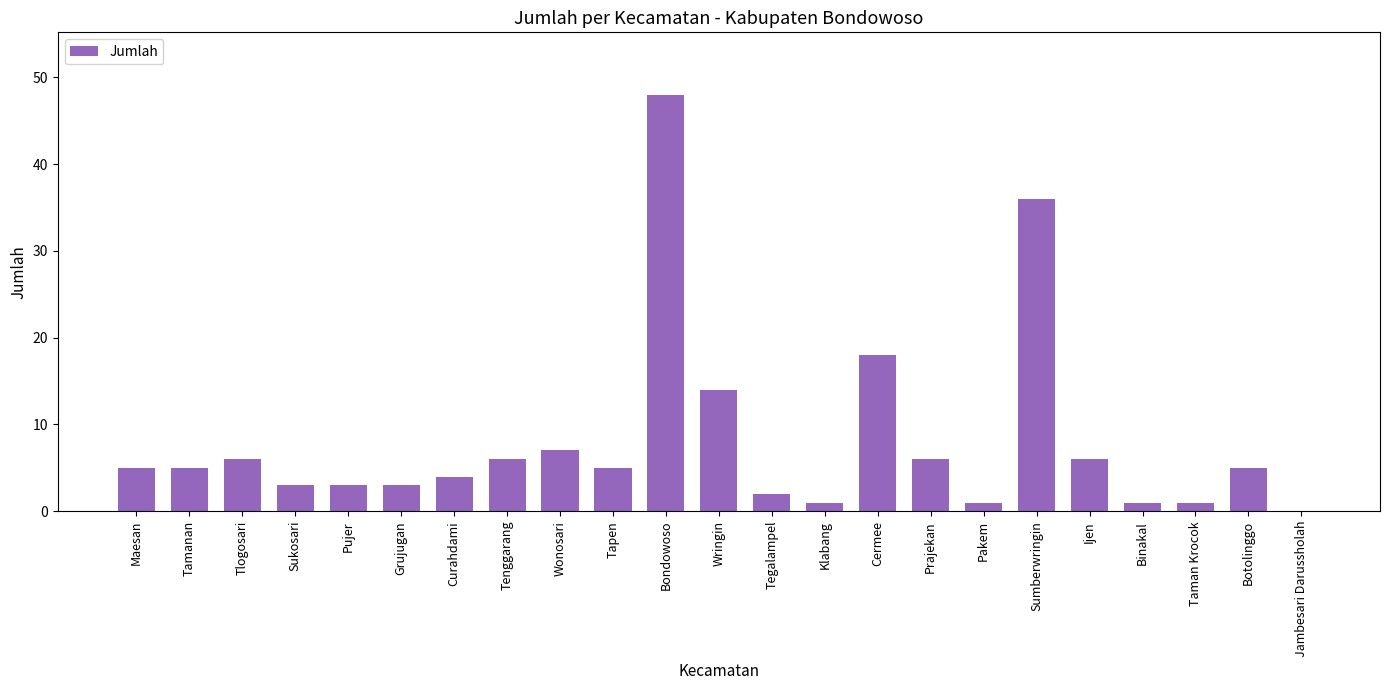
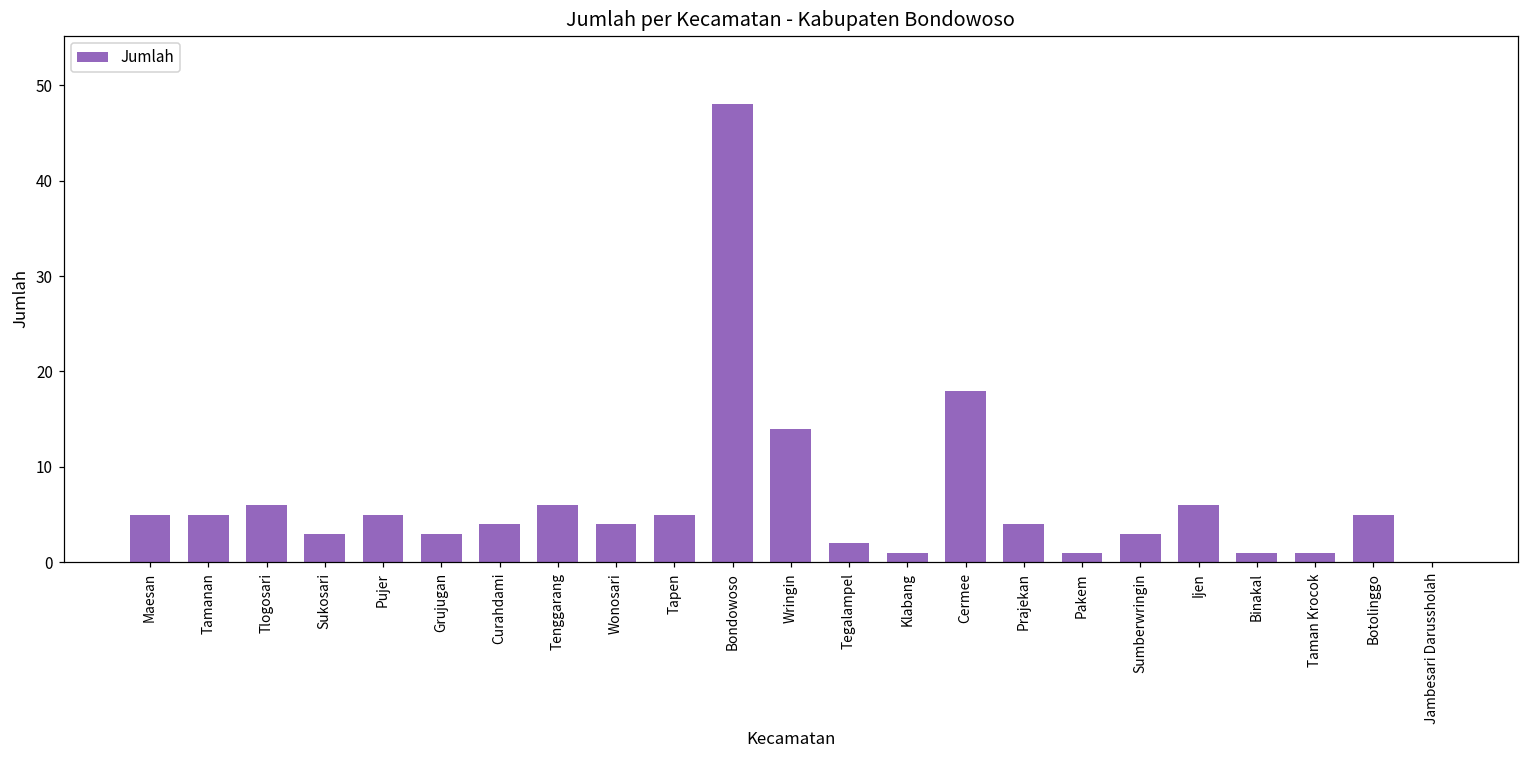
Pujer: 3 -> 5
Wonosari: 7 -> 4
Prajekan: 6 -> 4
Sumberwringin: 36 -> 3
